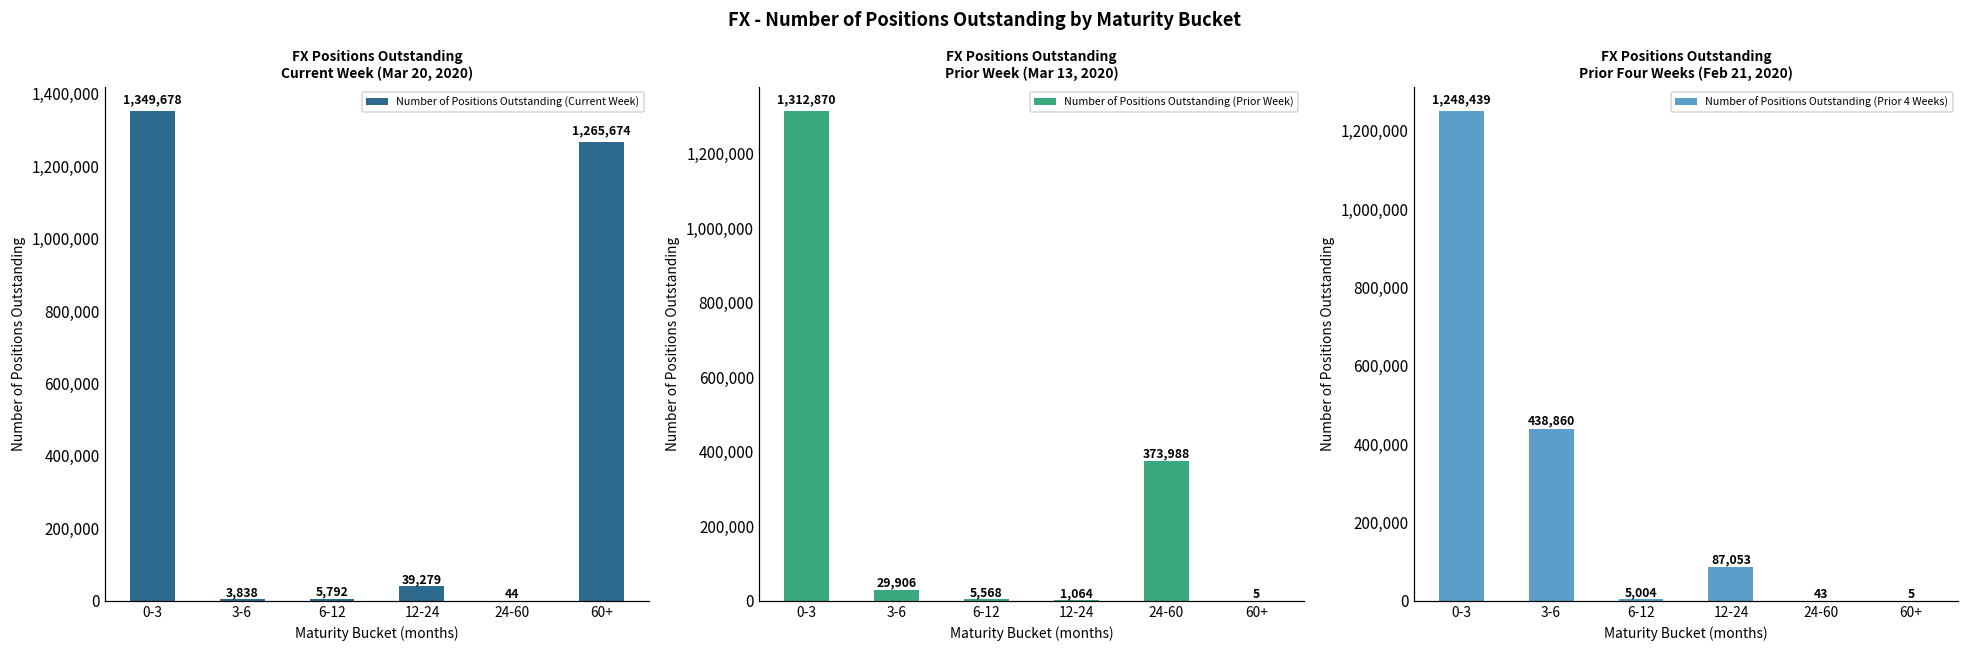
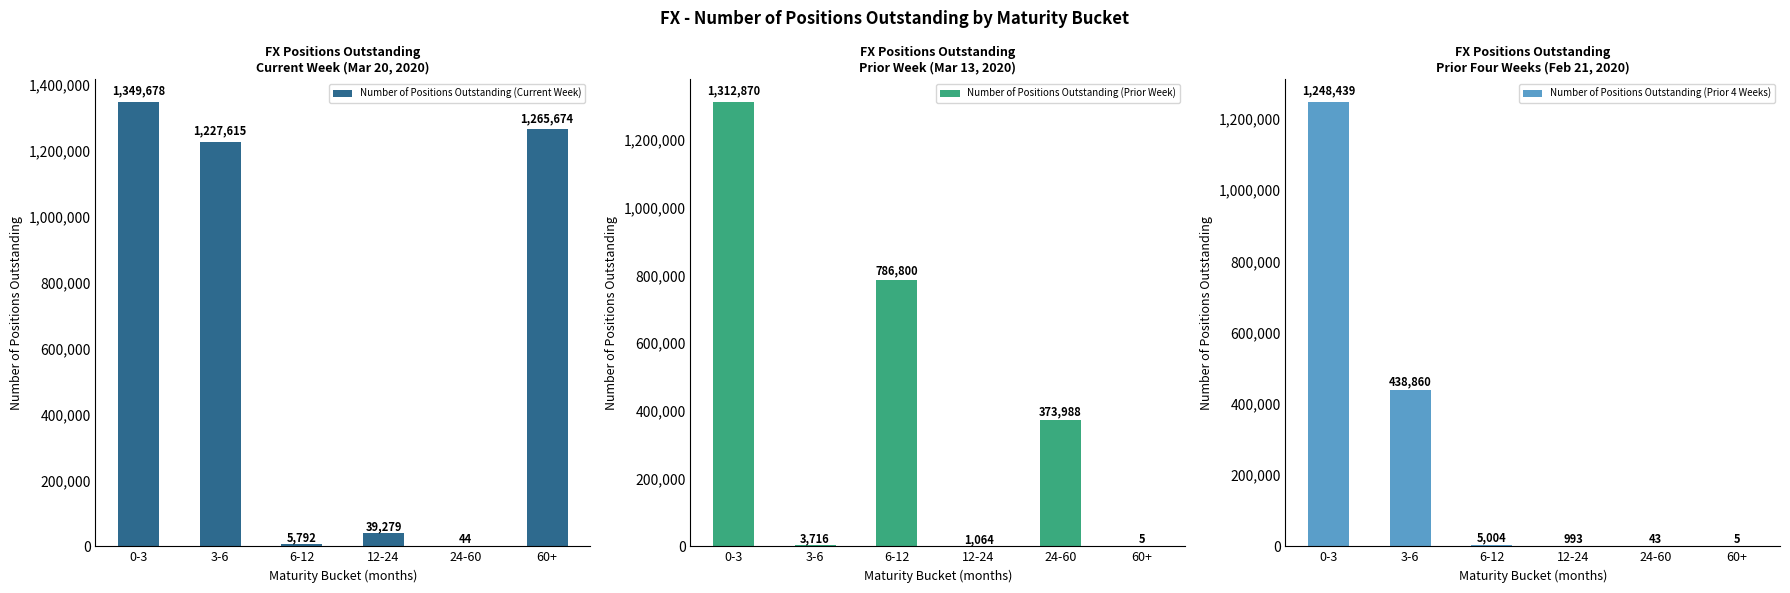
FX Positions Outstanding Current Week (Mar 20, 2020), 3-6: 3,838 -> 1,227,615
FX Positions Outstanding Prior Week (Mar 13, 2020), 3-6: 29,906 -> 3,716
FX Positions Outstanding Prior Week (Mar 13, 2020), 6-12: 5,568 -> 786,800
FX Positions Outstanding Prior Four Weeks (Feb 21, 2020), 12-24: 87,053 -> 993
